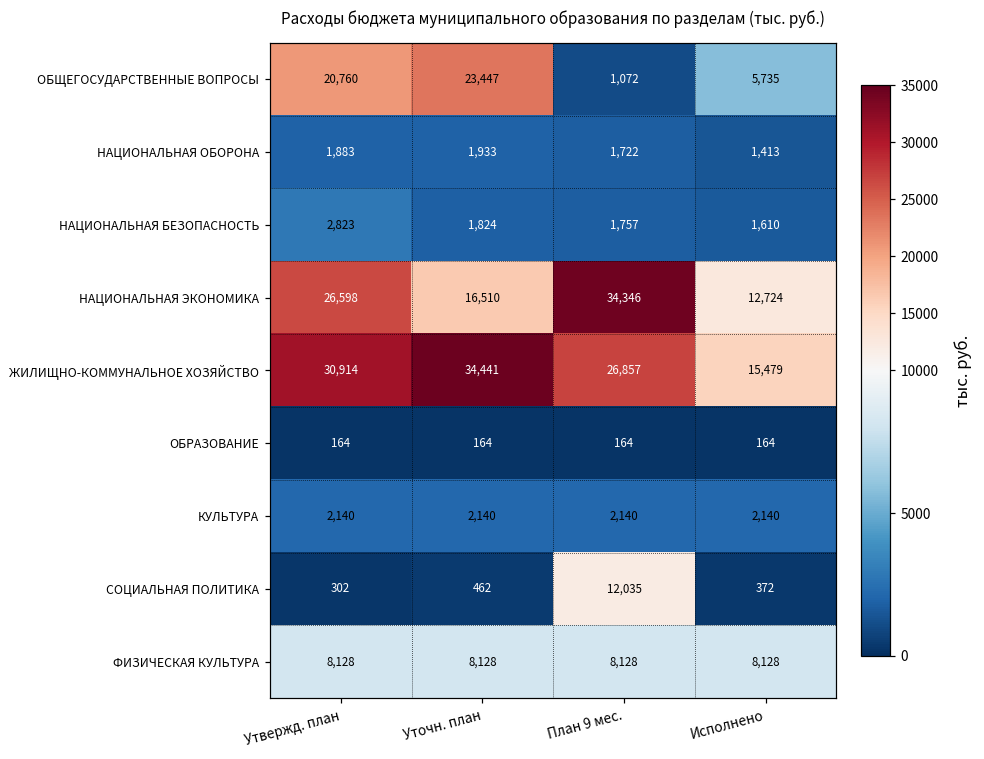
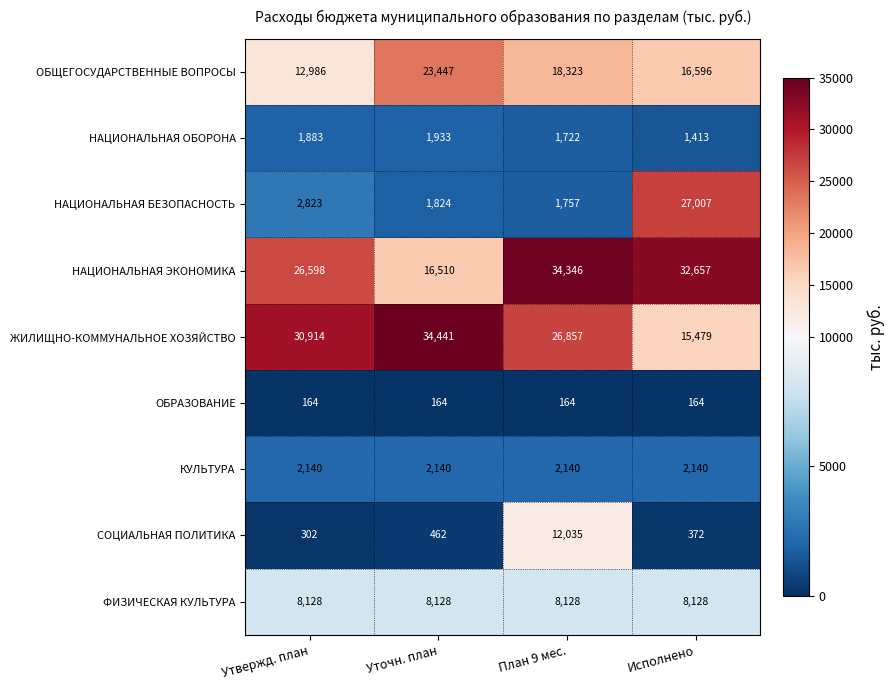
ОБЩЕГОСУДАРСТВЕННЫЕ ВОПРОСЫ, Утвержд. план: 20,760 -> 12,986
ОБЩЕГОСУДАРСТВЕННЫЕ ВОПРОСЫ, План 9 мес.: 1,072 -> 18,323
ОБЩЕГОСУДАРСТВЕННЫЕ ВОПРОСЫ, Исполнено: 5,735 -> 16,596
НАЦИОНАЛЬНАЯ БЕЗОПАСНОСТЬ, Исполнено: 1,610 -> 27,007
НАЦИОНАЛЬНАЯ ЭКОНОМИКА, Исполнено: 12,724 -> 32,657
